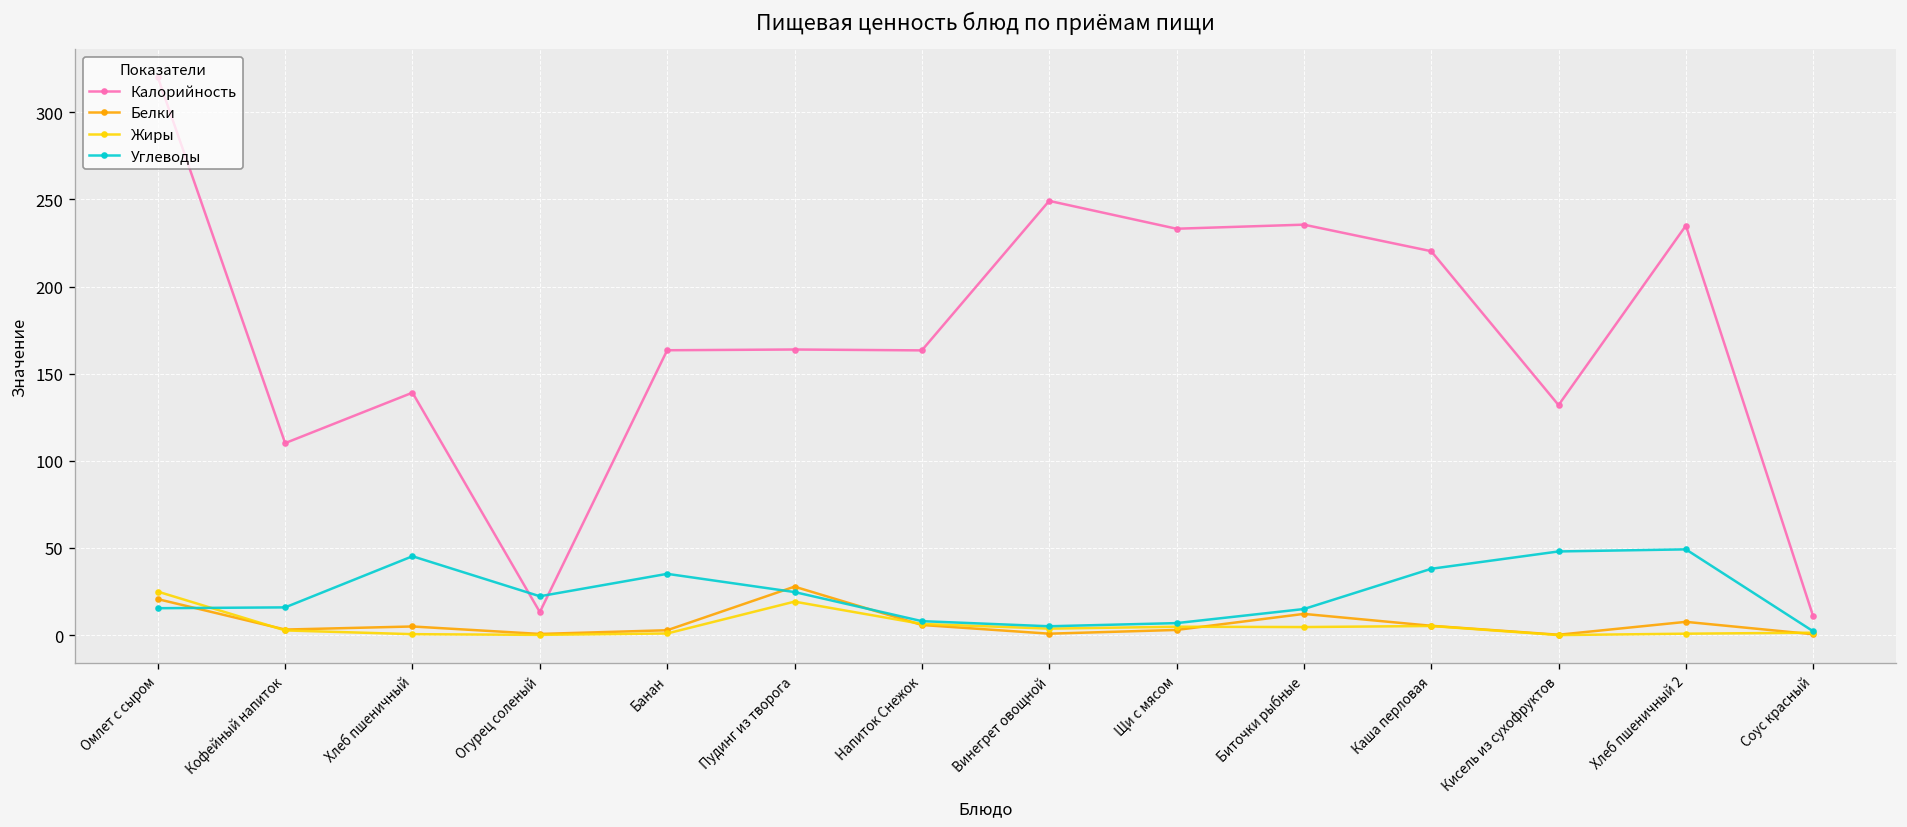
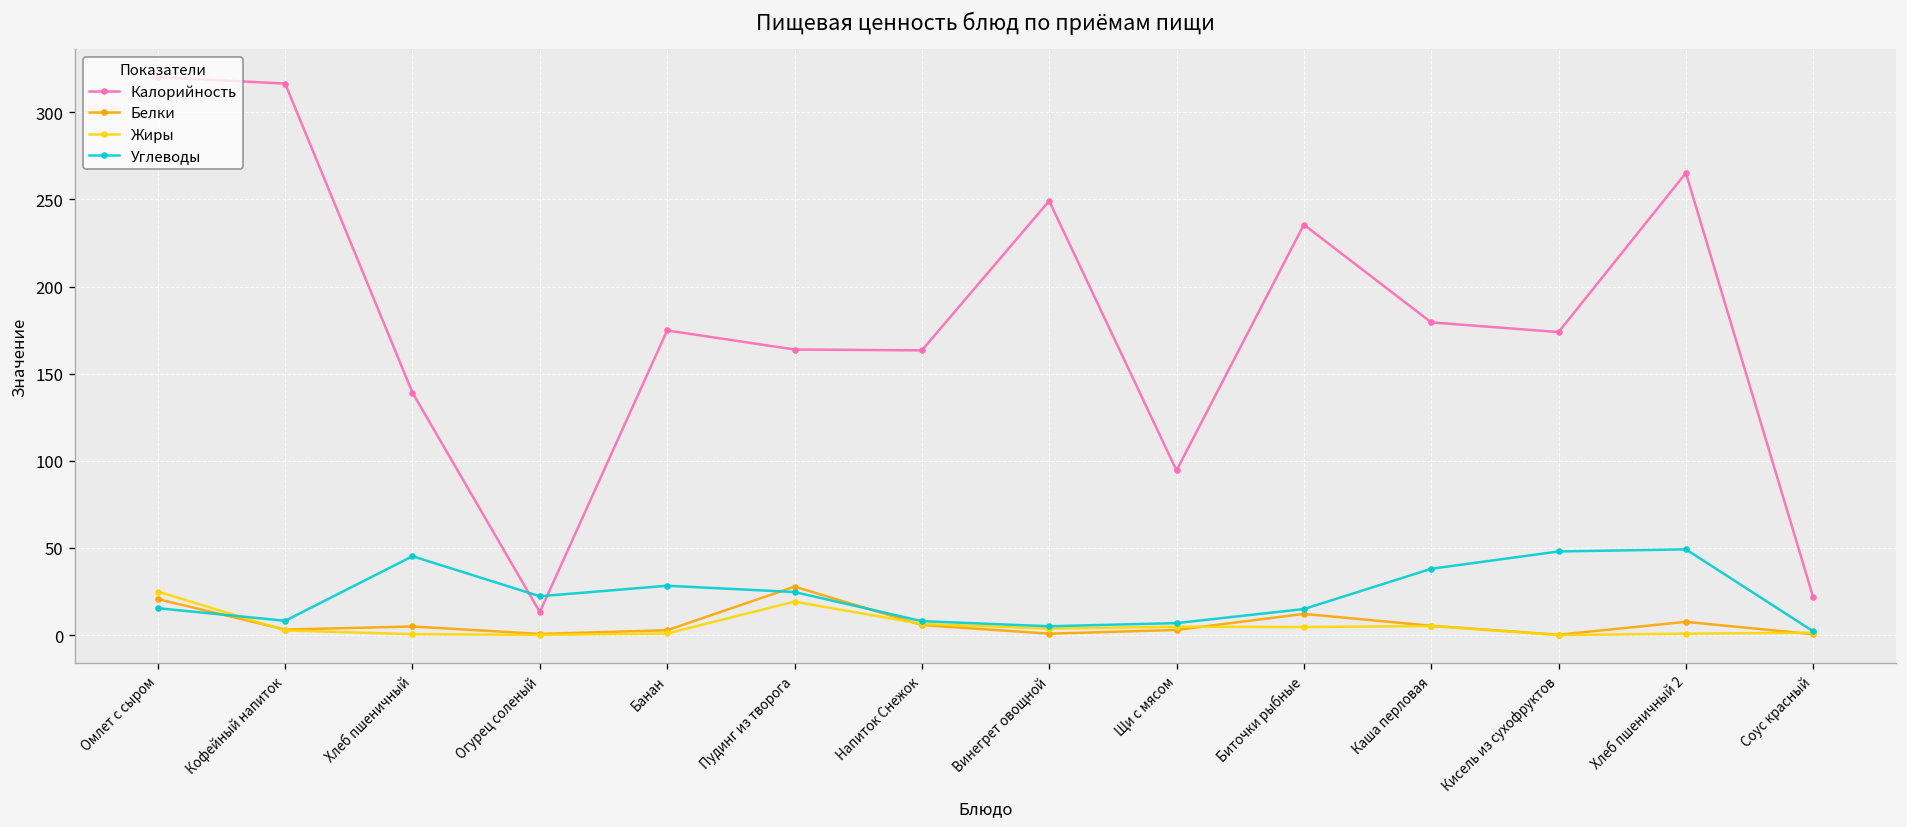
Калорийность, Кофейный напиток: 110 -> 317
Углеводы, Кофейный напиток: 16 -> 8
Калорийность, Банан: 163 -> 175
Углеводы, Банан: 35 -> 28
Калорийность, Щи с мясом: 233 -> 94
Калорийность, Каша перловая: 220 -> 179
Калорийность, Кисель из сухофруктов: 132 -> 174
Калорийность, Хлеб пшеничный 2: 235 -> 265
Калорийность, Соус красный: 11 -> 22
